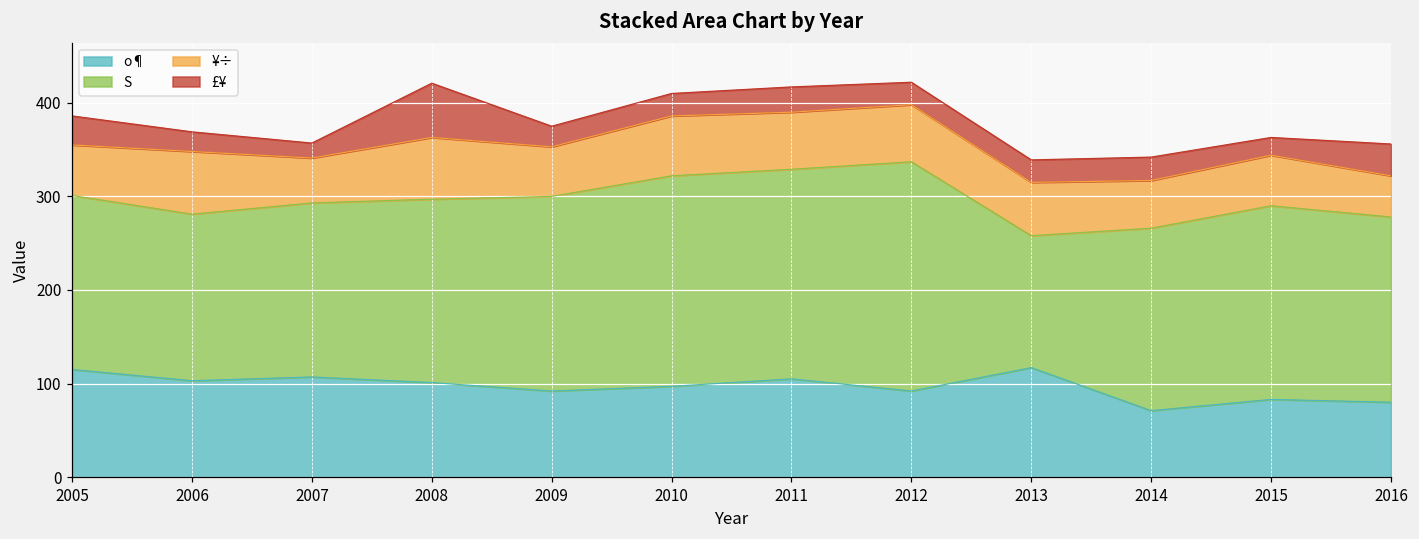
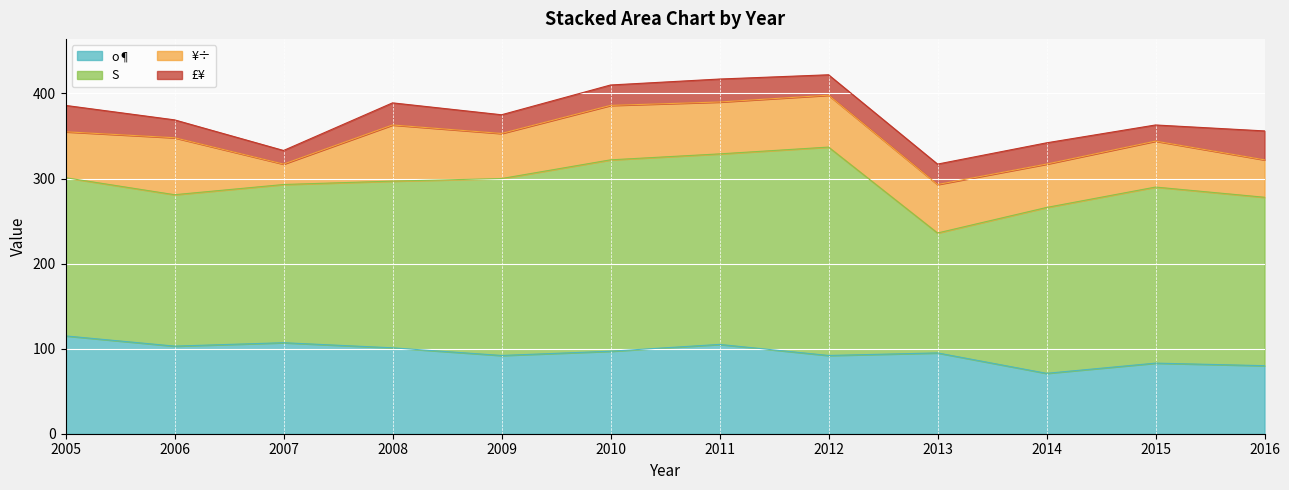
¥÷, 2007: 50 -> 20
£¥, 2008: 60 -> 30
o¶, 2013: 120 -> 100
